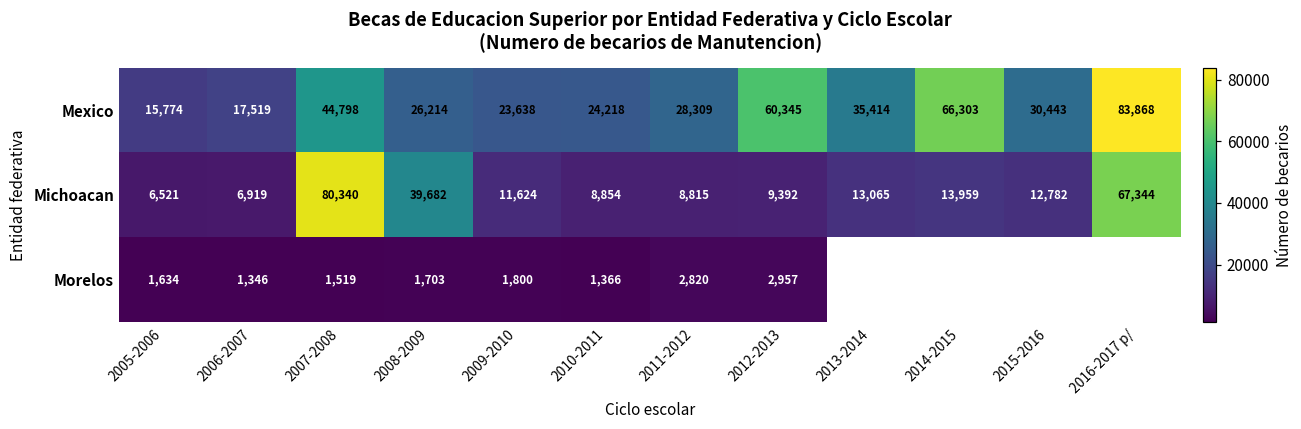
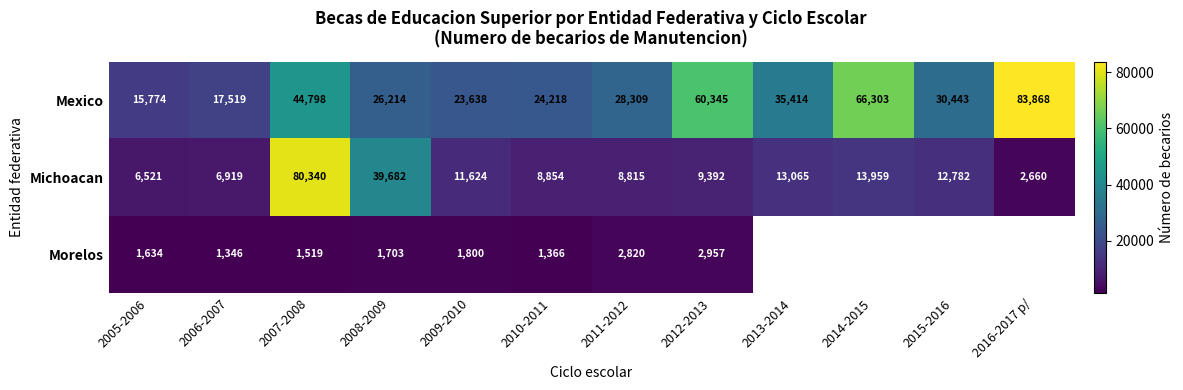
Michoacan, 2016-2017 p/: 67,344 -> 2,660
